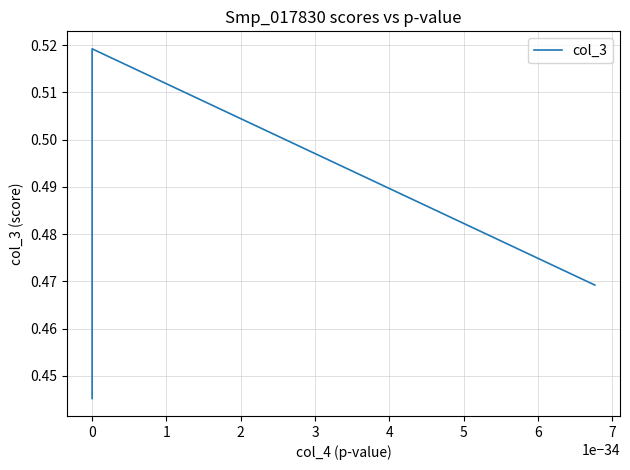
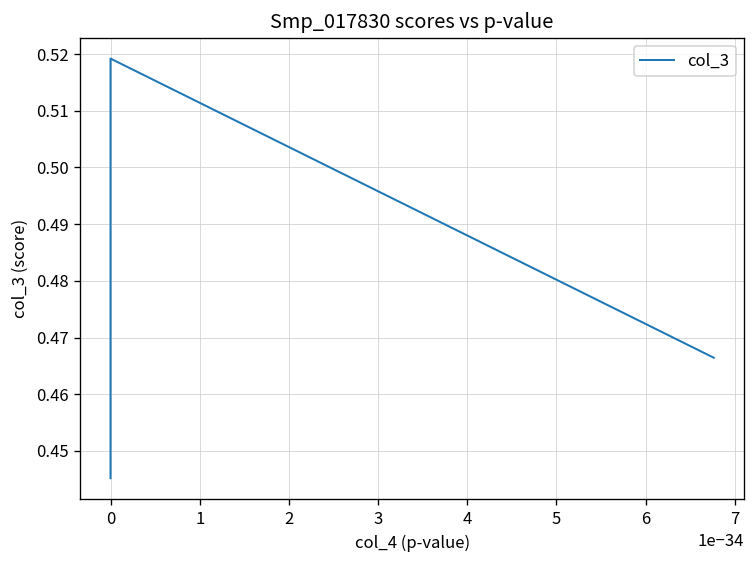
7: 0.469 -> 0.466
